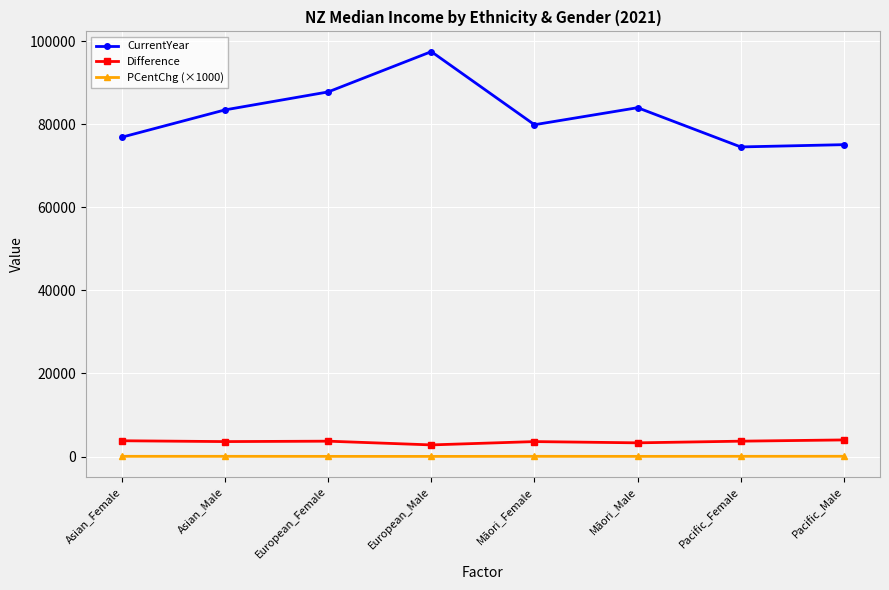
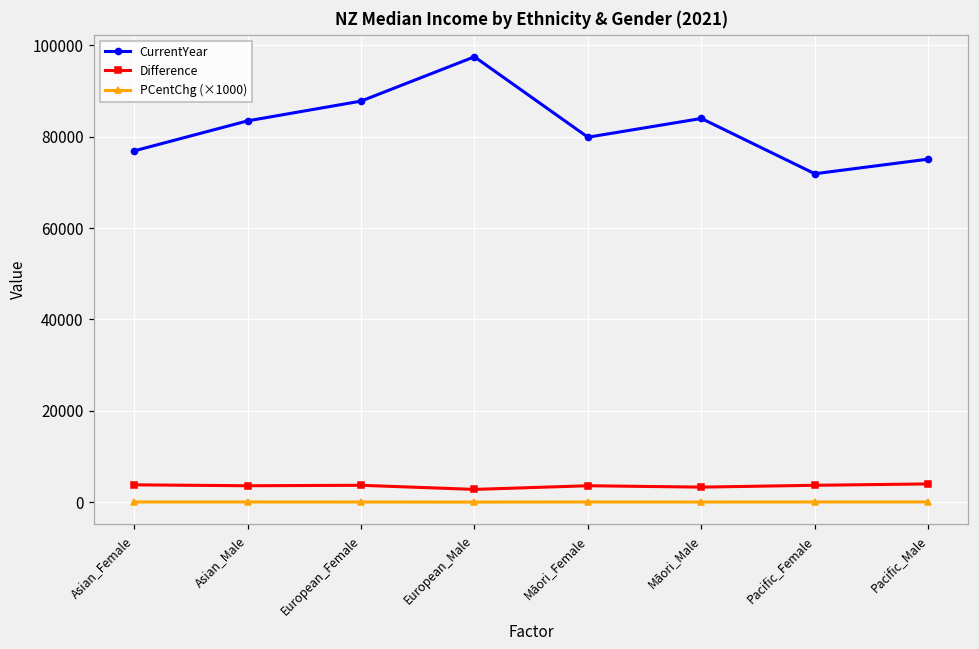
CurrentYear, Pacific_Female: 75000 -> 72000
